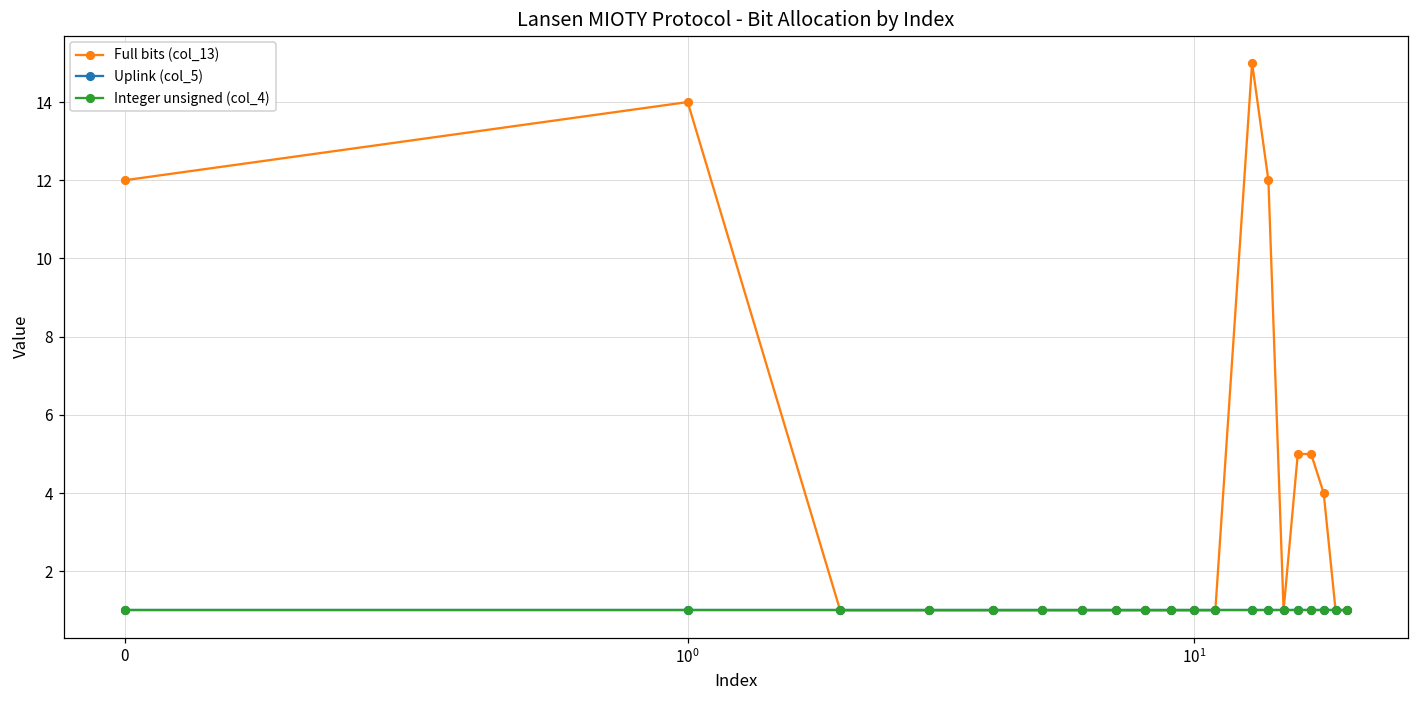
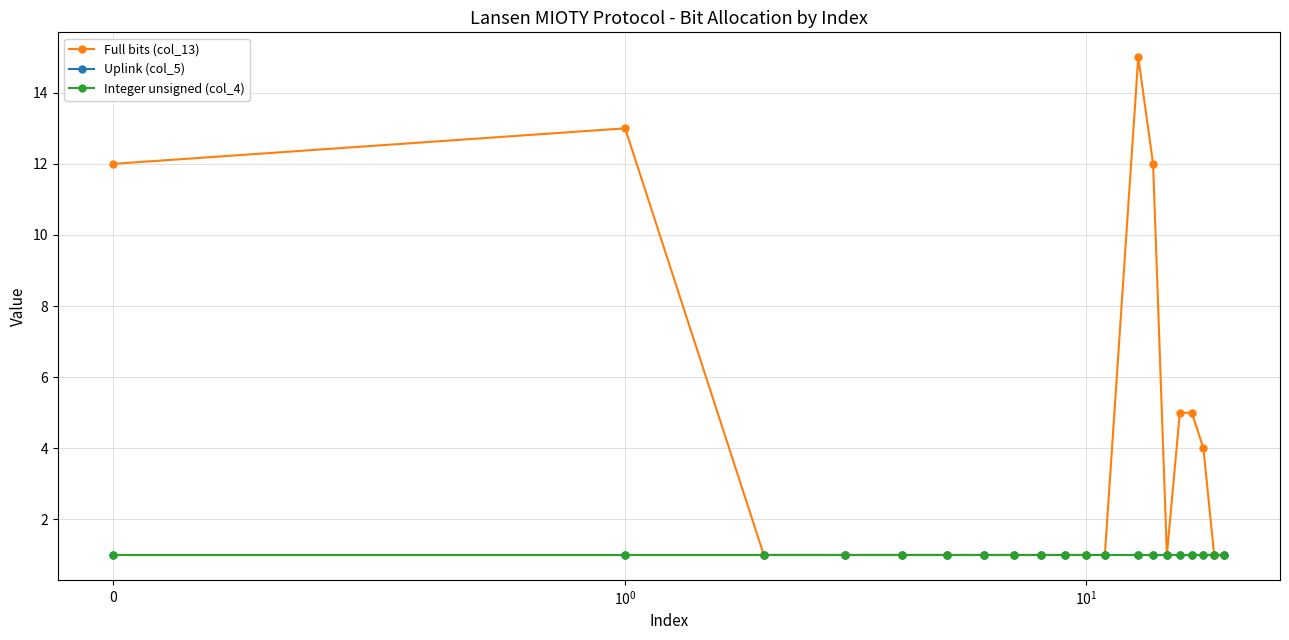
Full bits (col_13), 10^0: 14 -> 13
